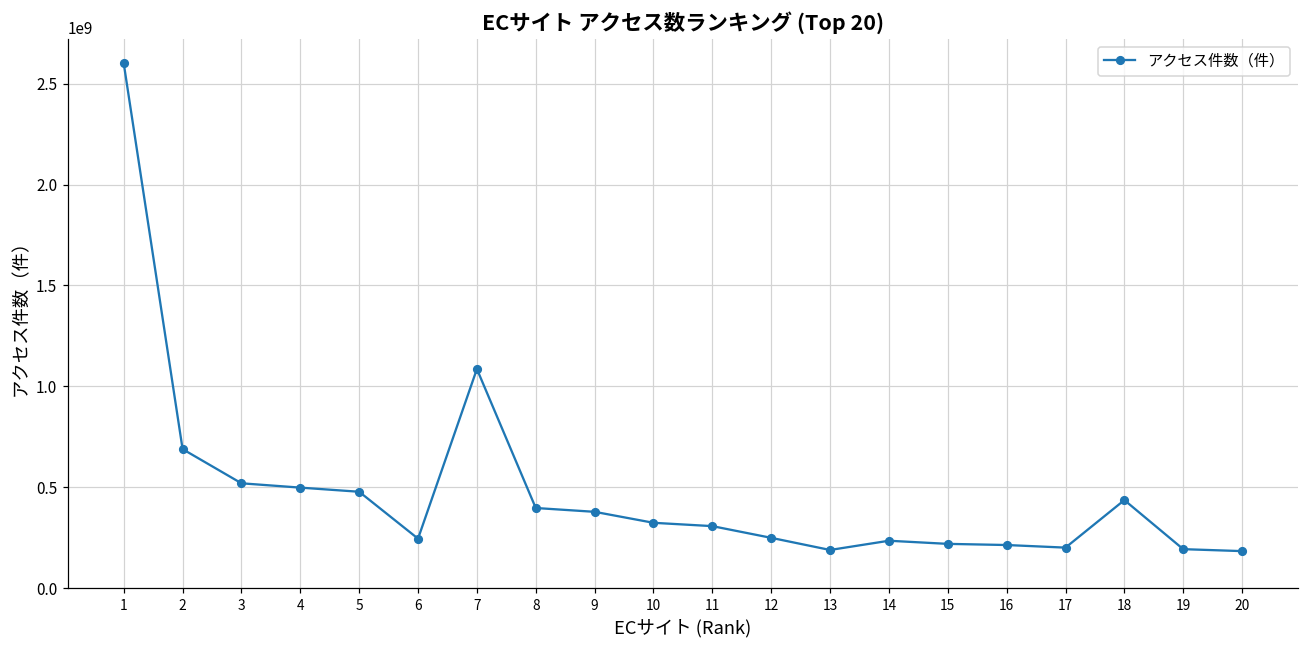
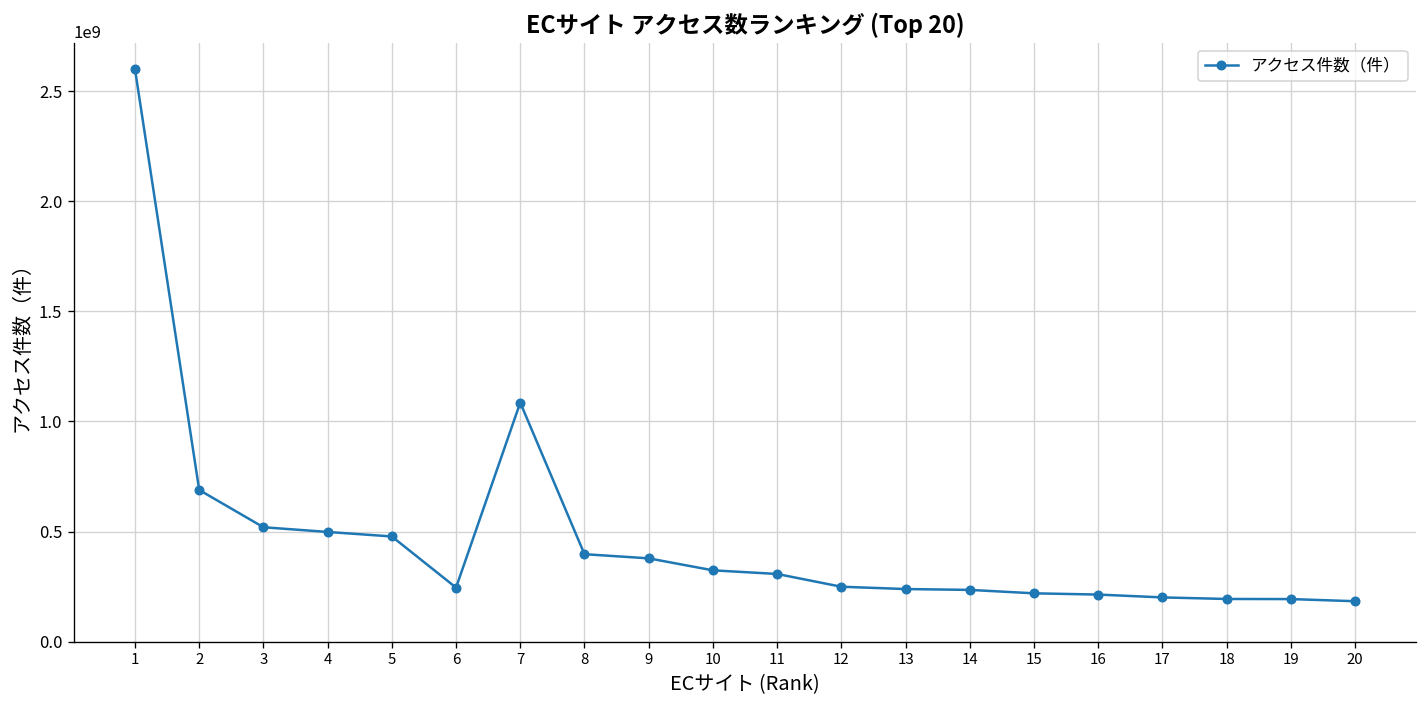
13: 190000000 -> 240000000
18: 440000000 -> 190000000
